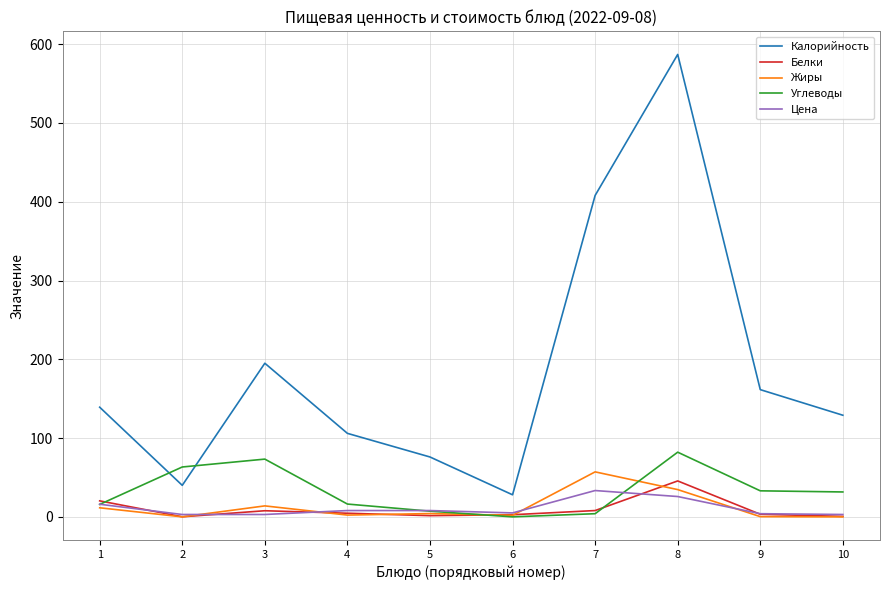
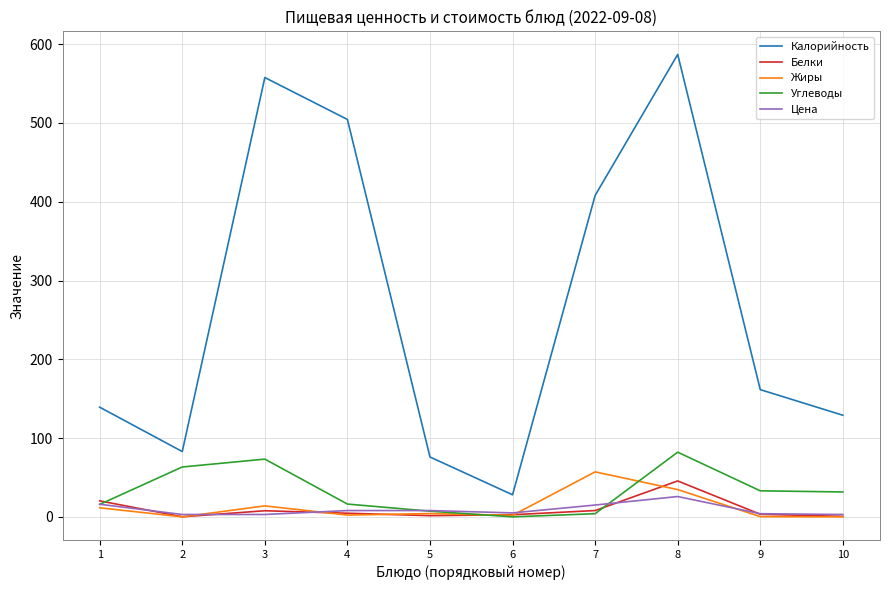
Калорийность, 2: 40 -> 80
Калорийность, 3: 200 -> 560
Калорийность, 4: 110 -> 500
Цена, 7: 30 -> 20
